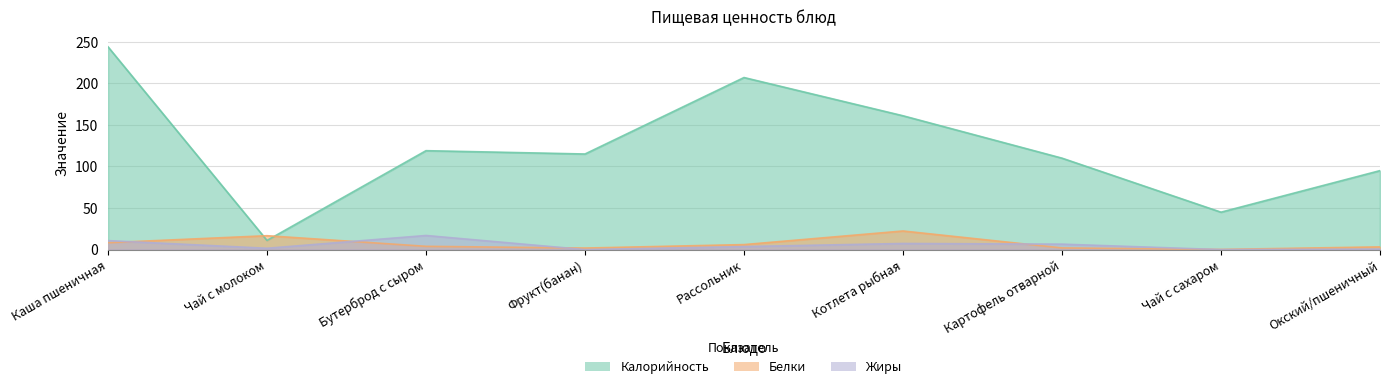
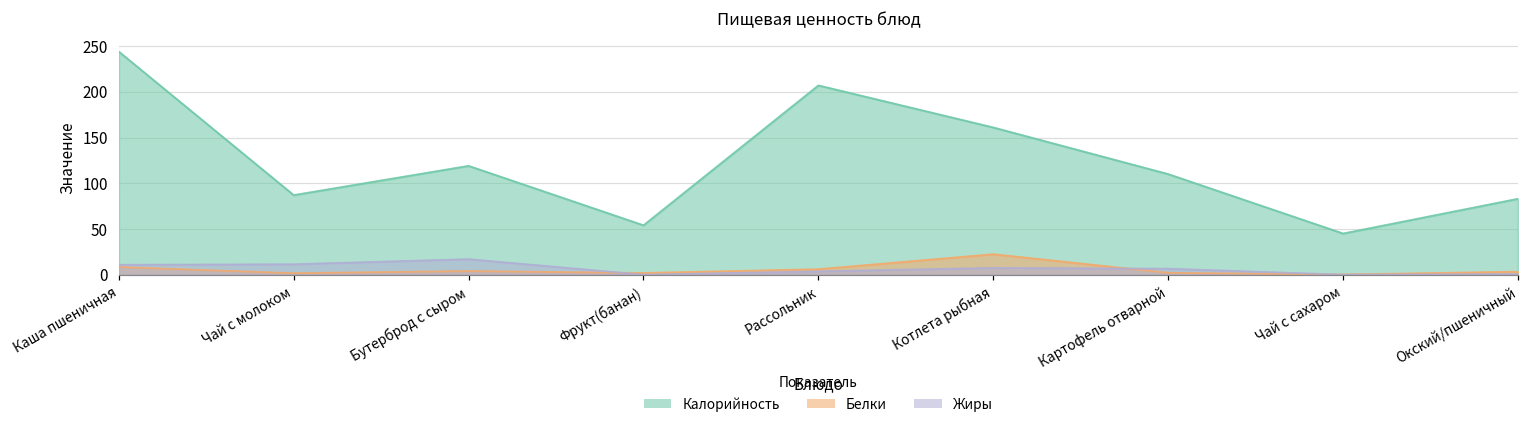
Калорийность, Чай с молоком: 10 -> 90
Белки, Чай с молоком: 20 -> 0
Жиры, Чай с молоком: 0 -> 10
Калорийность, Фрукт(банан): 120 -> 50
Калорийность, Окский/пшеничный: 100 -> 80
